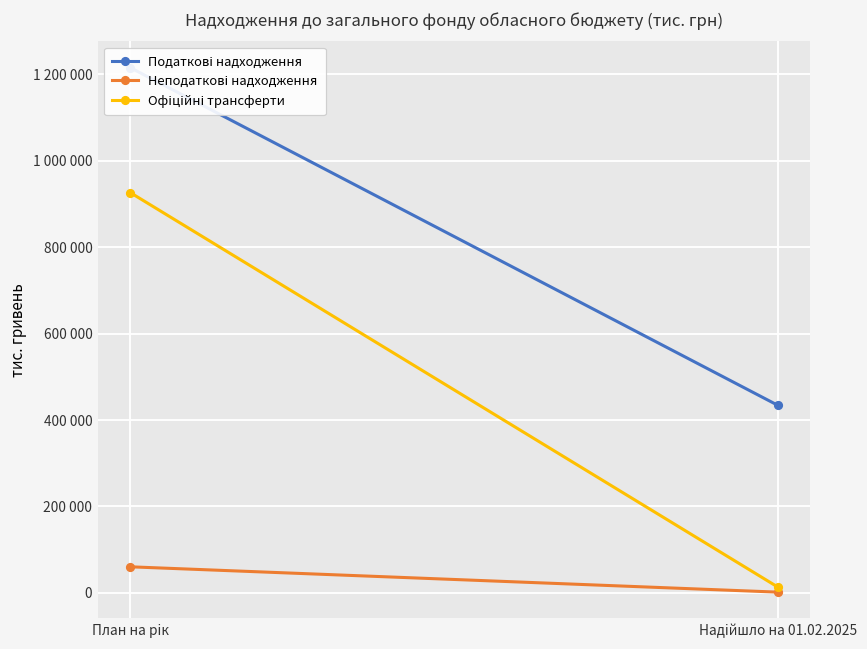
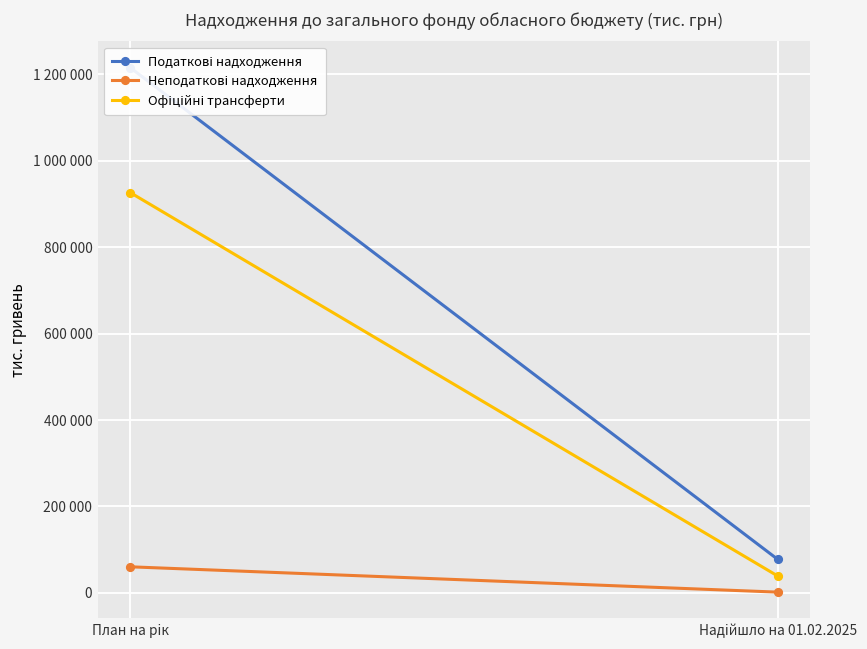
Податкові надходження, Надійшло на 01.02.2025: 430000 -> 80000
Офіційні трансферти, Надійшло на 01.02.2025: 10000 -> 40000
